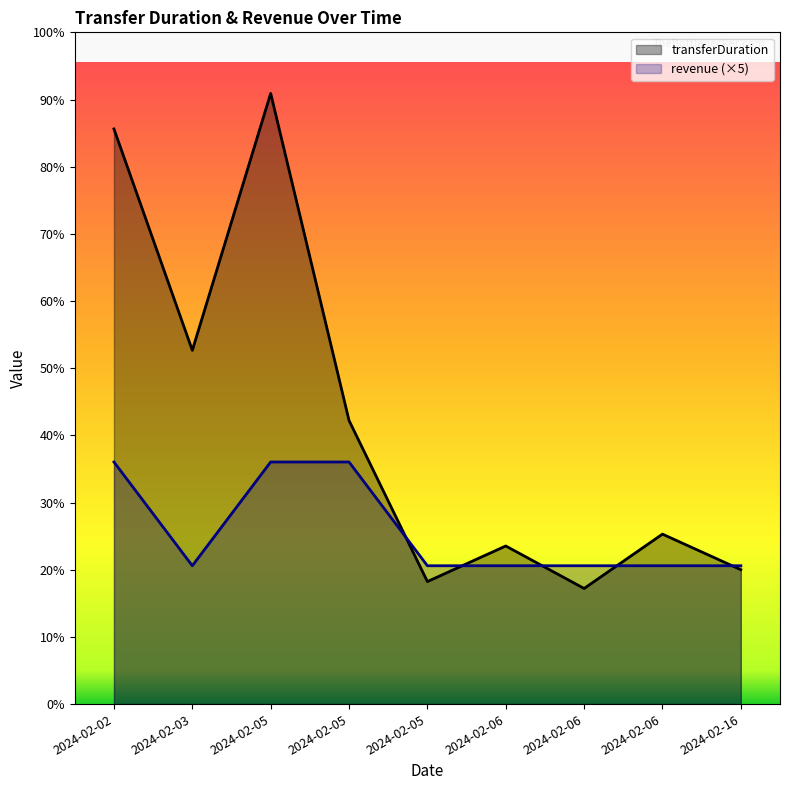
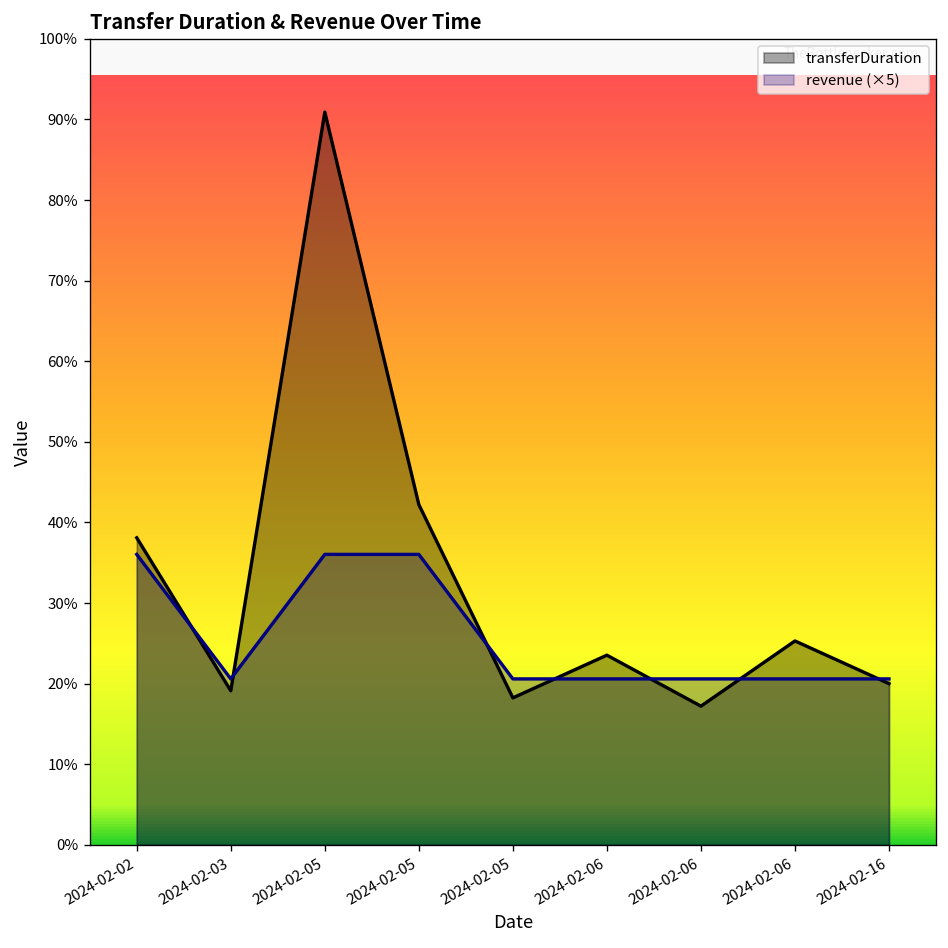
transferDuration, 2024-02-02: 86% -> 38%
transferDuration, 2024-02-03: 53% -> 19%
